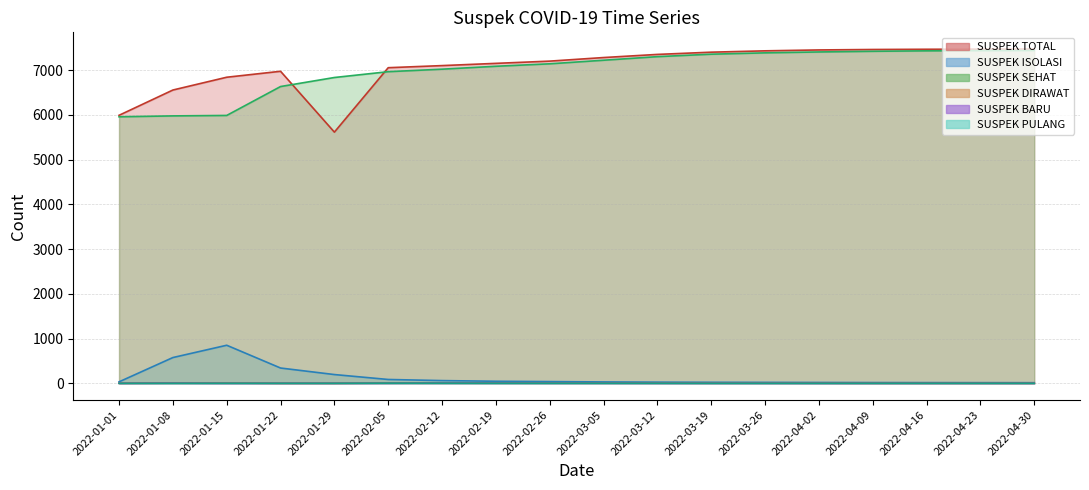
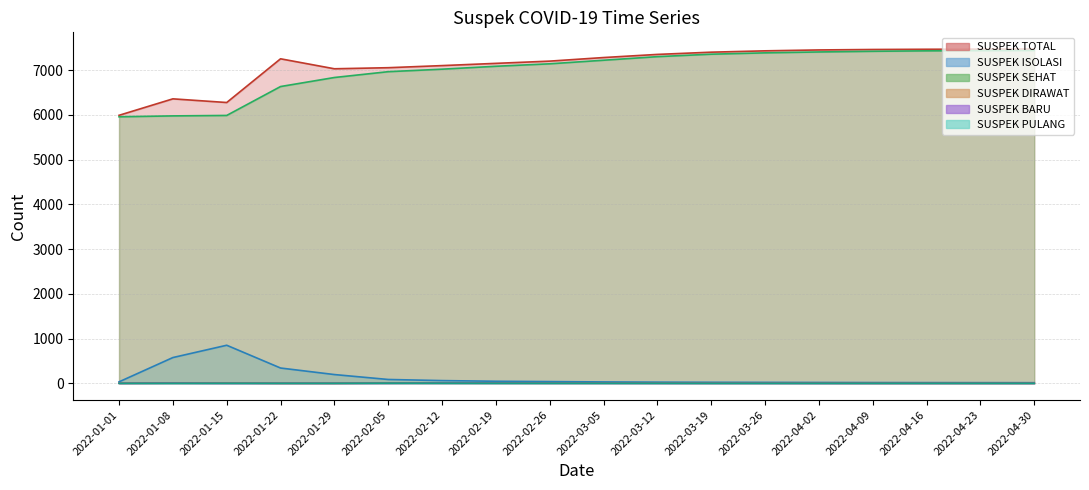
SUSPEK TOTAL, 2022-01-08: 6600 -> 6400
SUSPEK TOTAL, 2022-01-15: 6800 -> 6300
SUSPEK TOTAL, 2022-01-22: 7000 -> 7300
SUSPEK TOTAL, 2022-01-29: 5600 -> 7000
